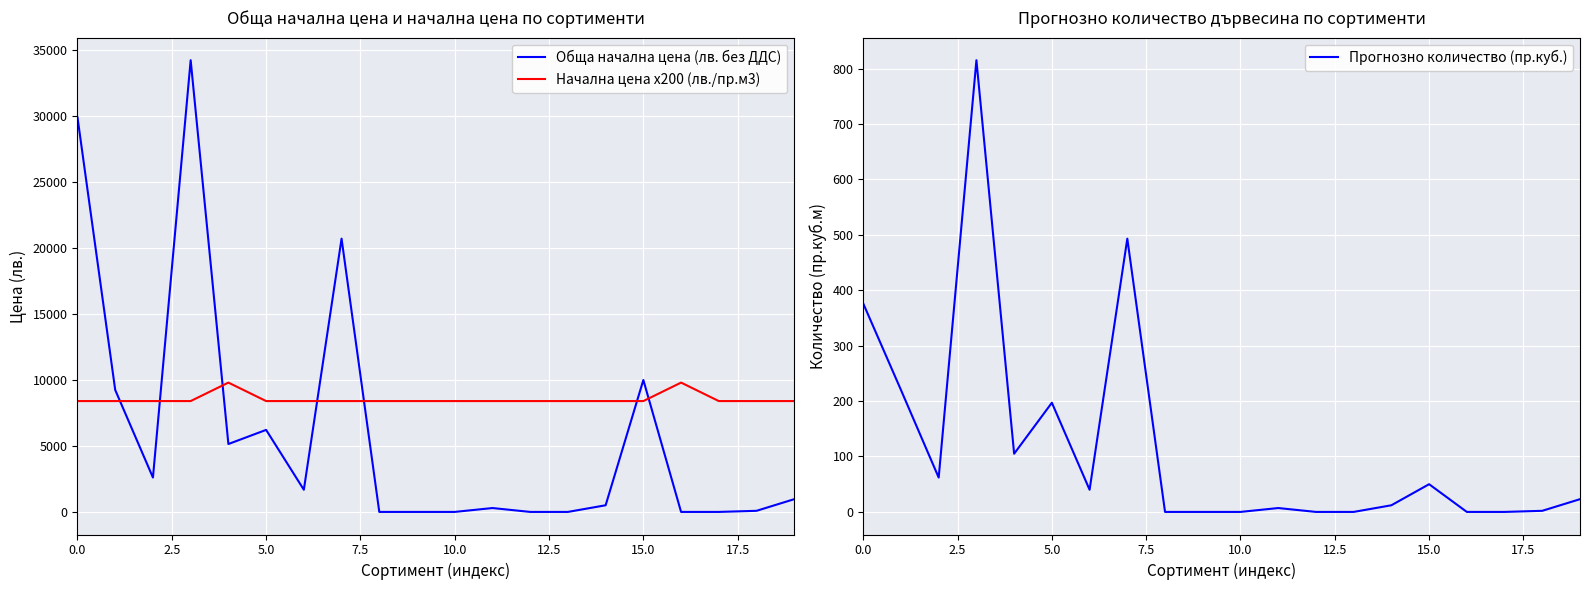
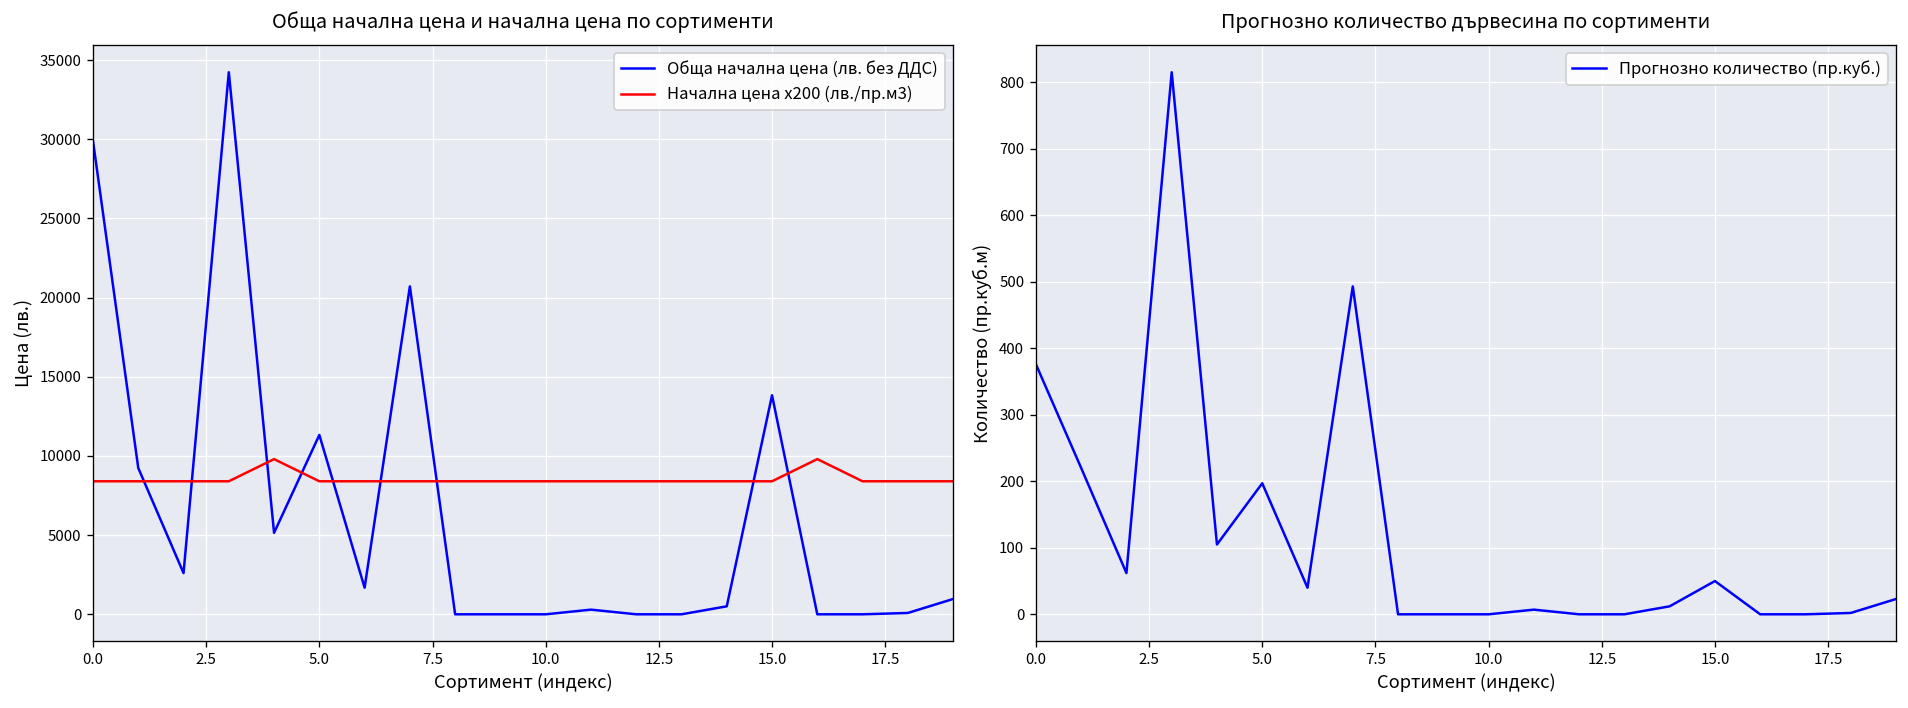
Обща начална цена и начална цена по сортименти, Обща начална цена (лв. без ДДС), 5.0: 6200 -> 11300
Обща начална цена и начална цена по сортименти, Обща начална цена (лв. без ДДС), 15.0: 10000 -> 13800
